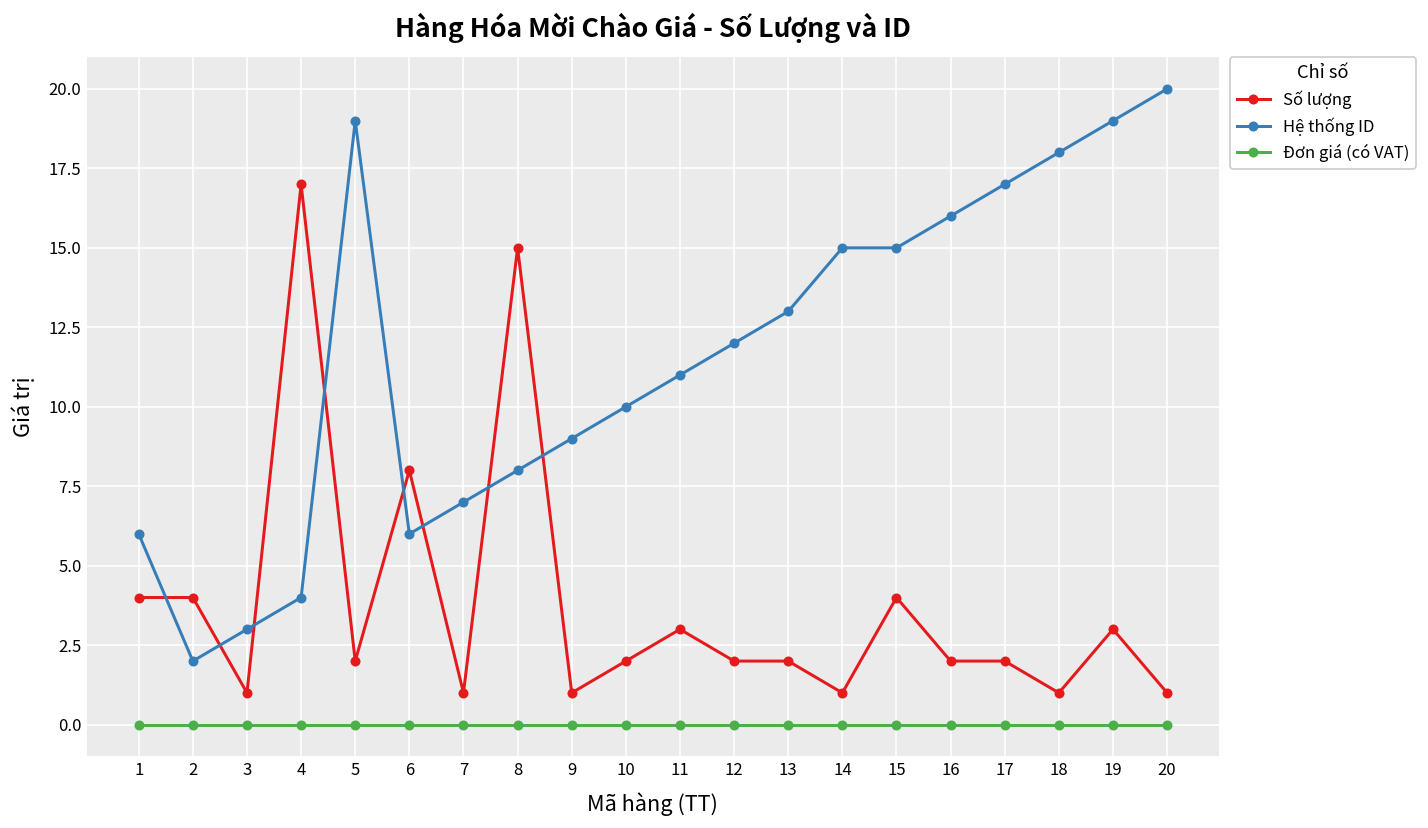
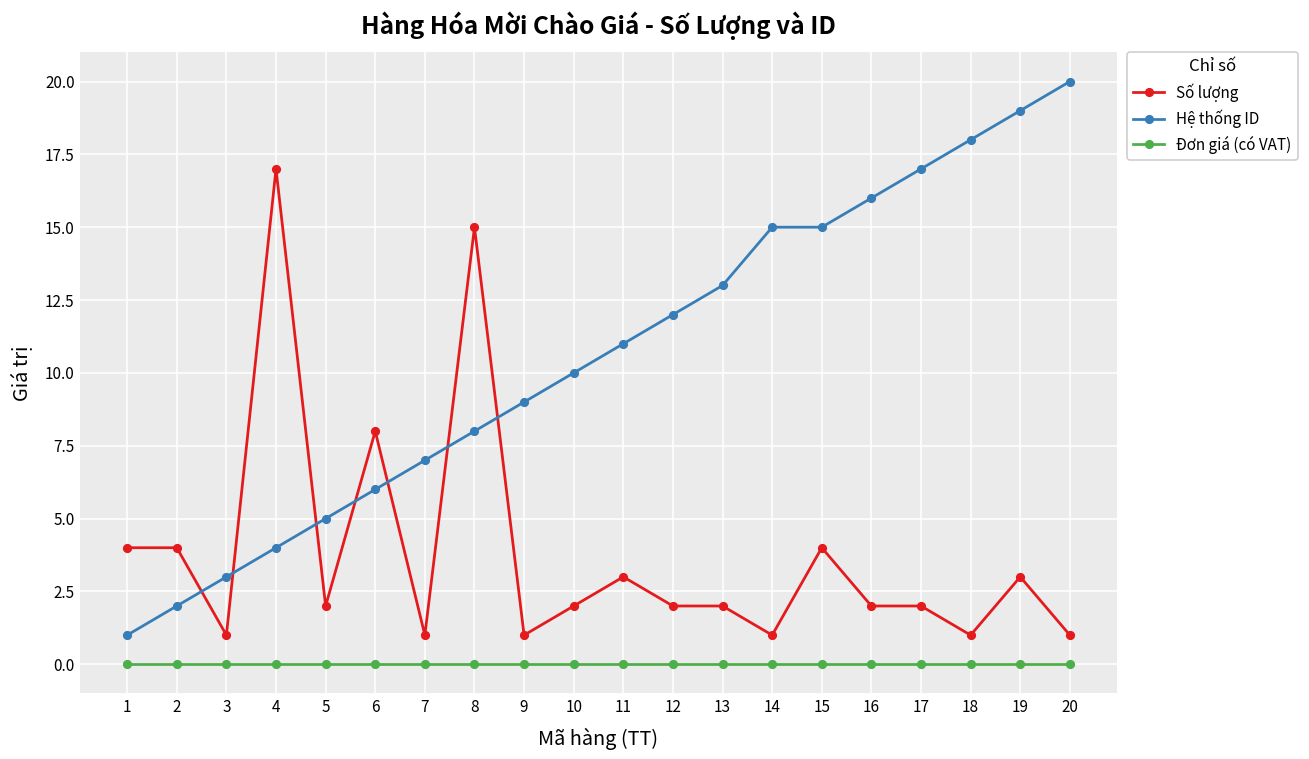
Hệ thống ID, 1: 6 -> 1
Hệ thống ID, 5: 19 -> 5
